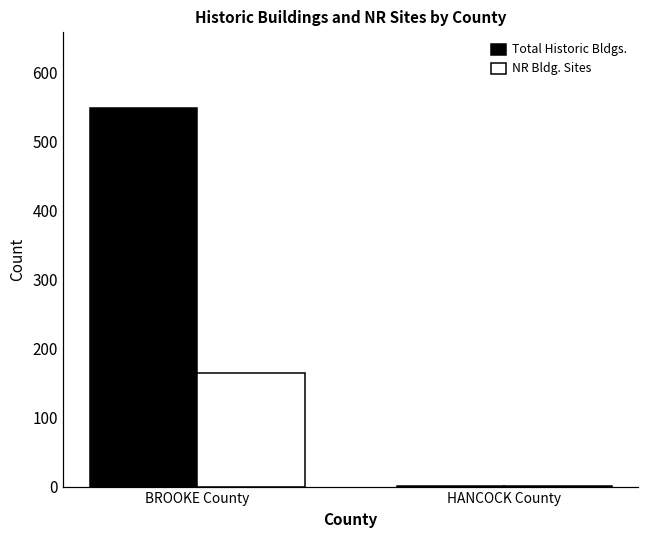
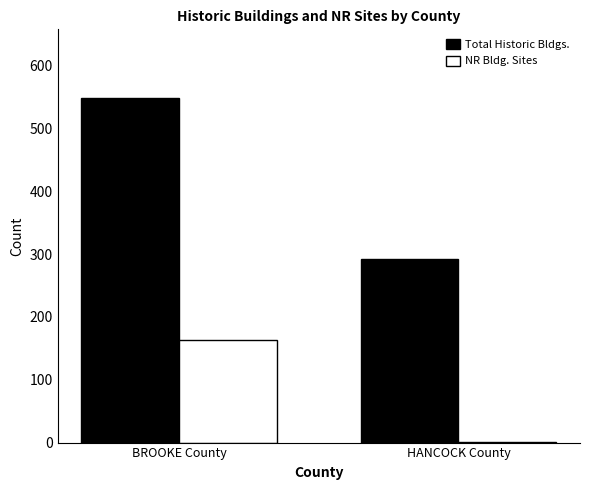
Total Historic Bldgs., HANCOCK County: 0 -> 290
